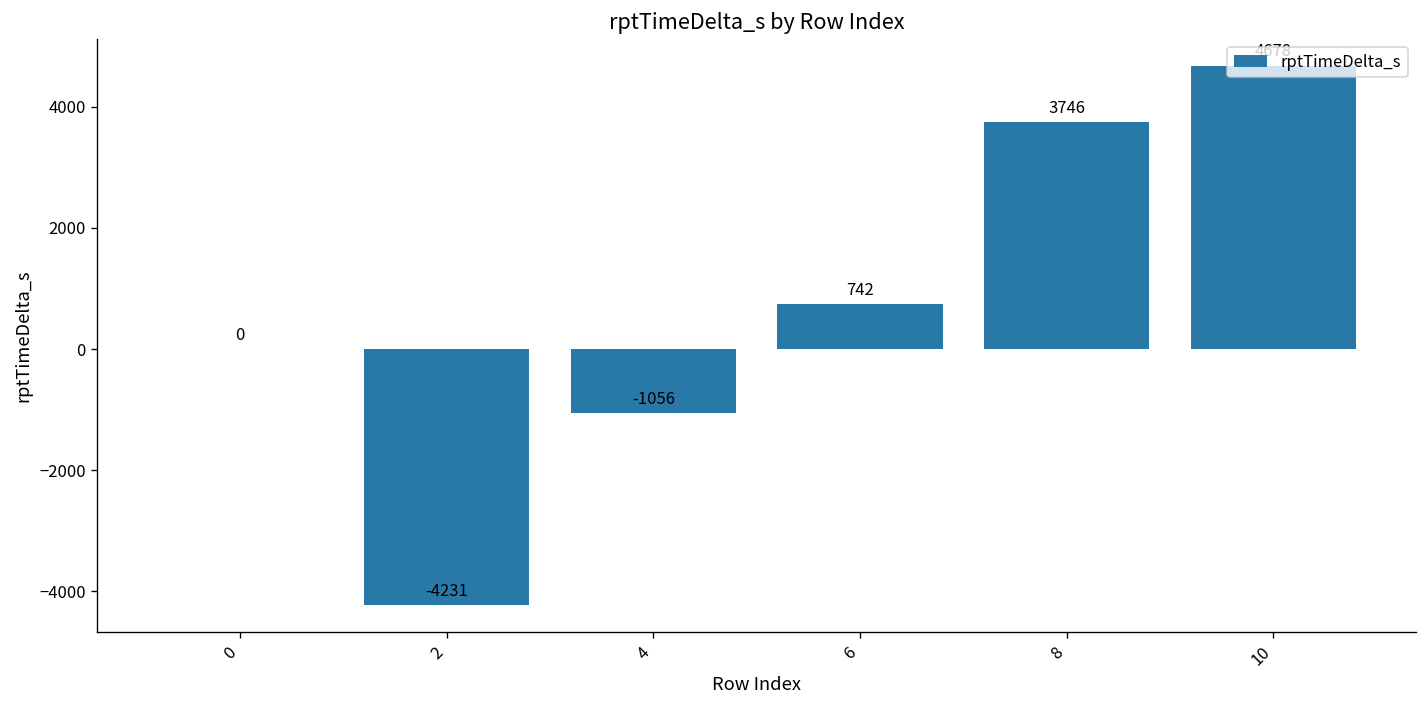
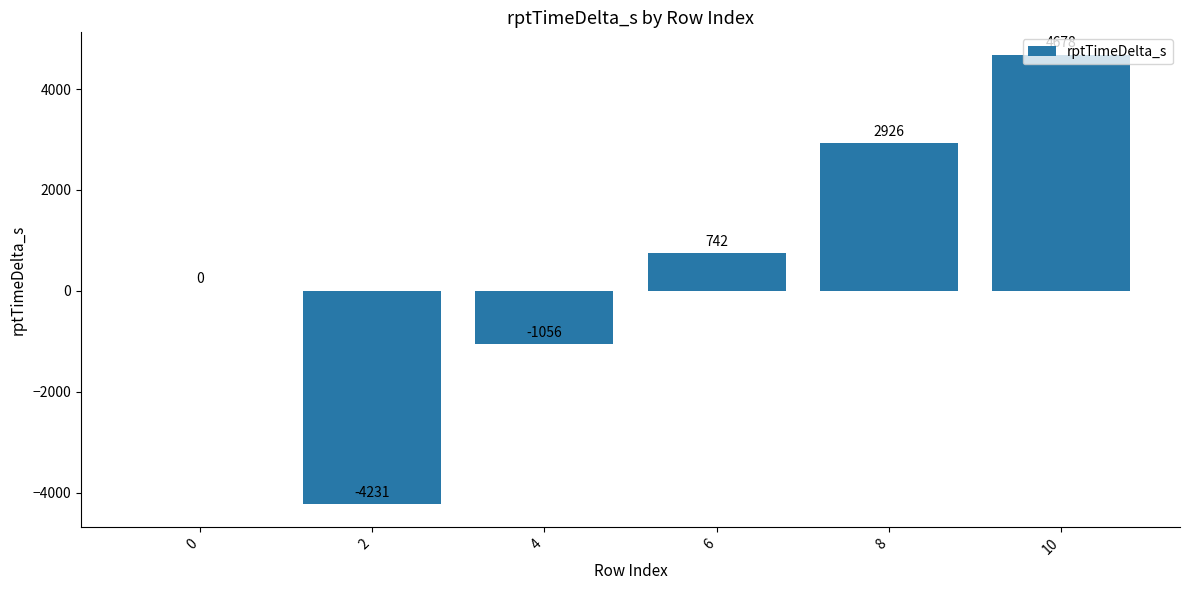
8: 3746 -> 2926
